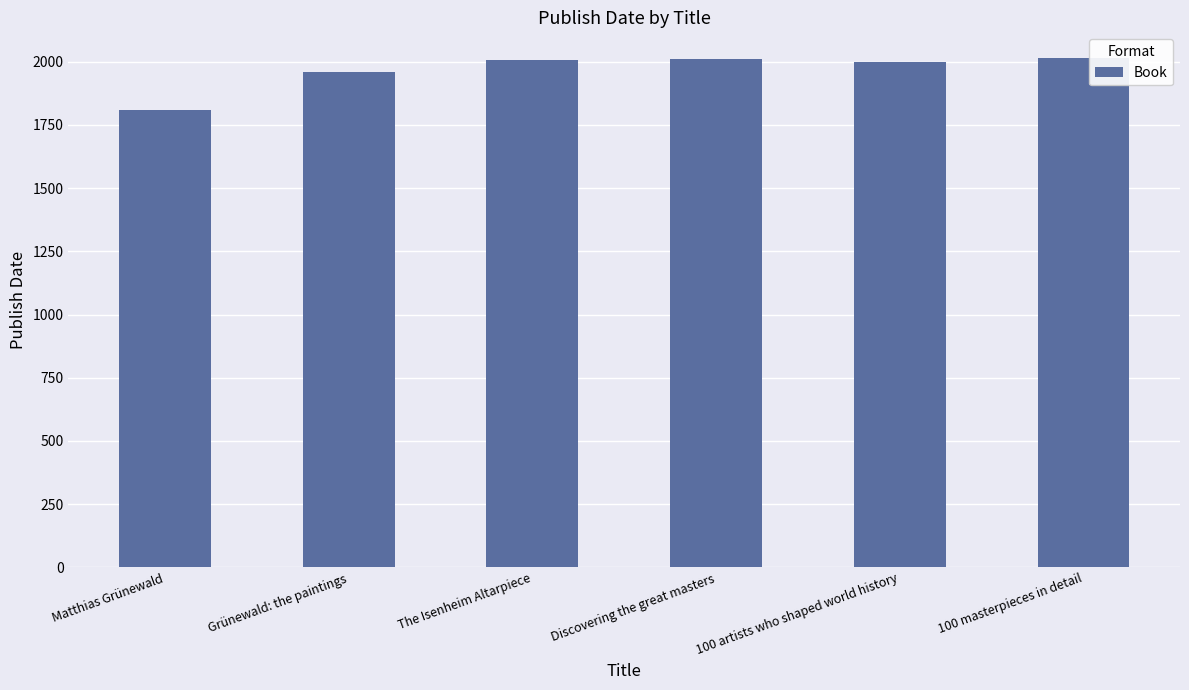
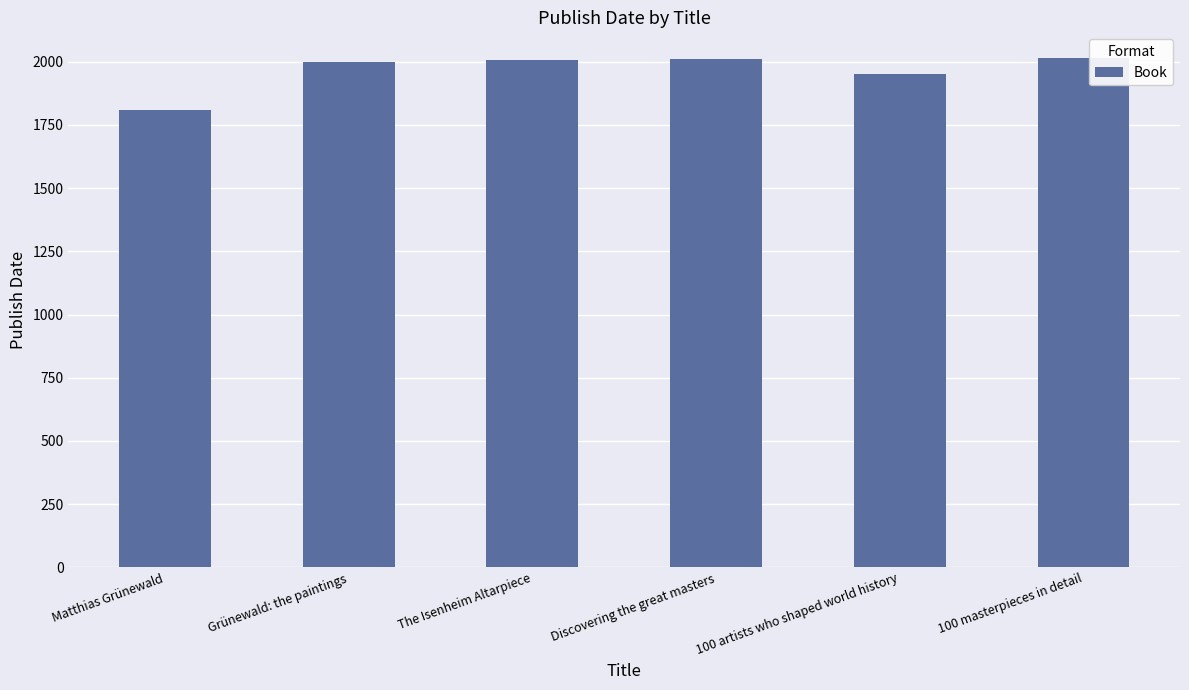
Grünewald: the paintings: 1960 -> 2000
100 artists who shaped world history: 2000 -> 1950
